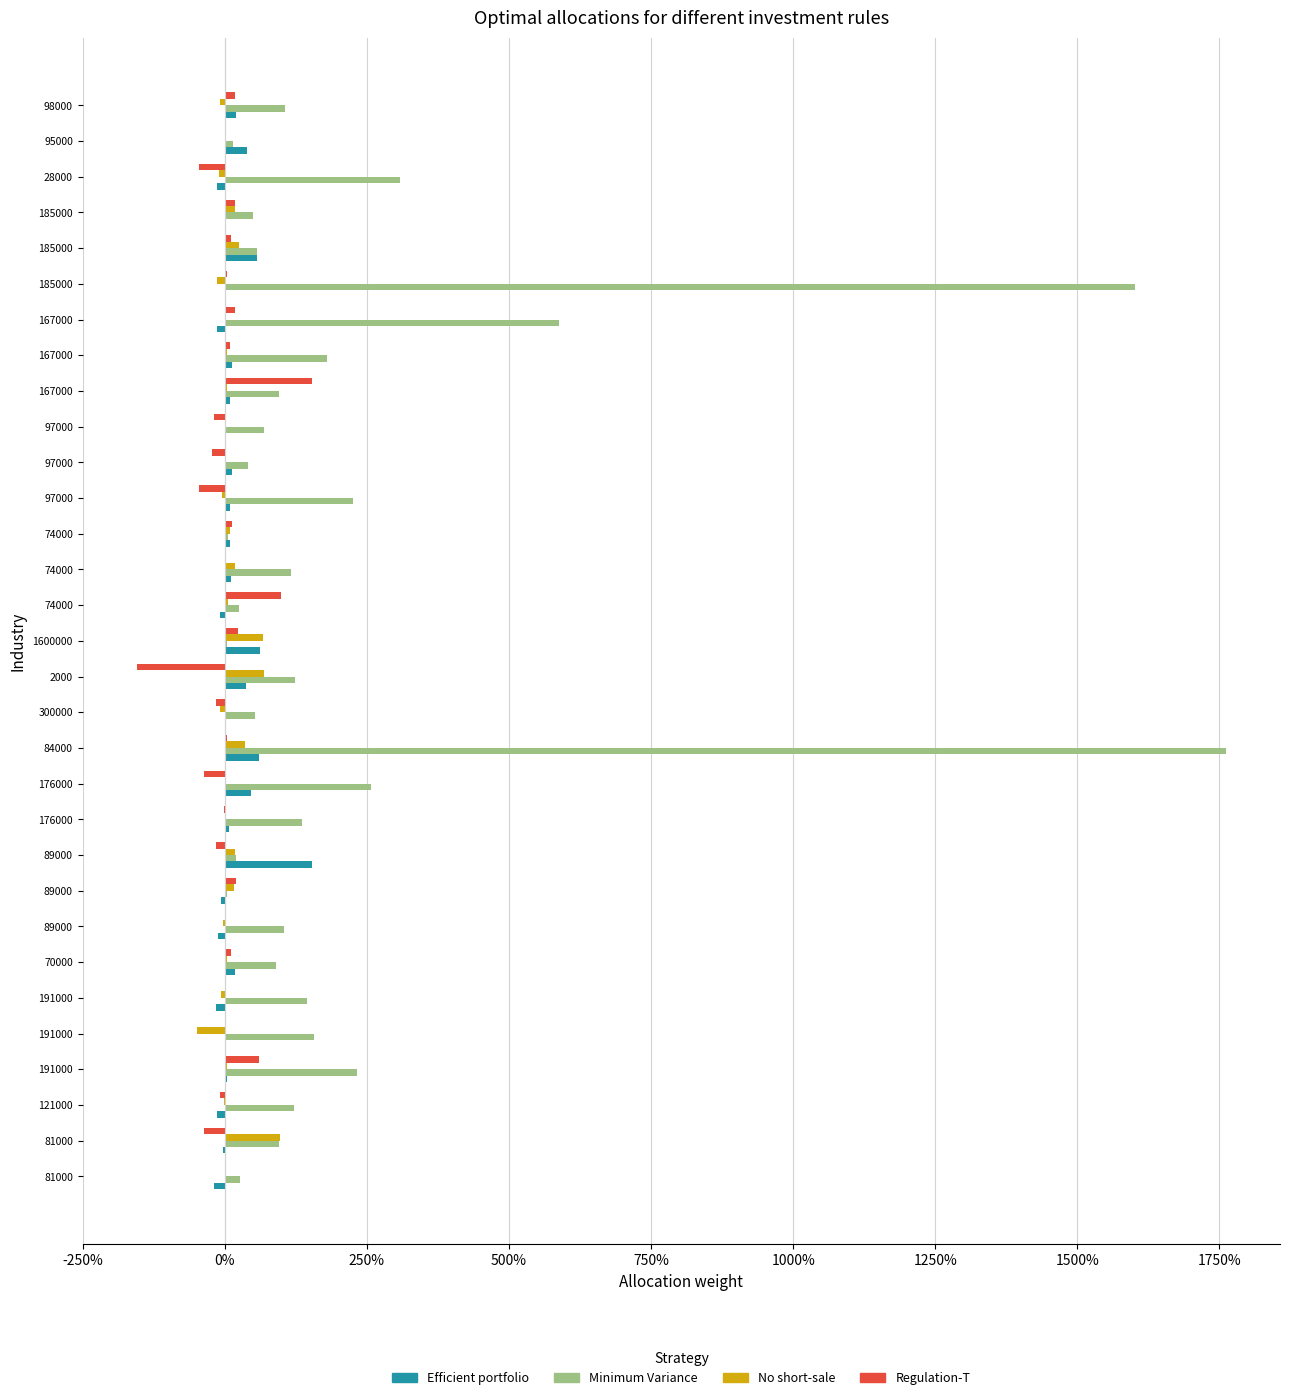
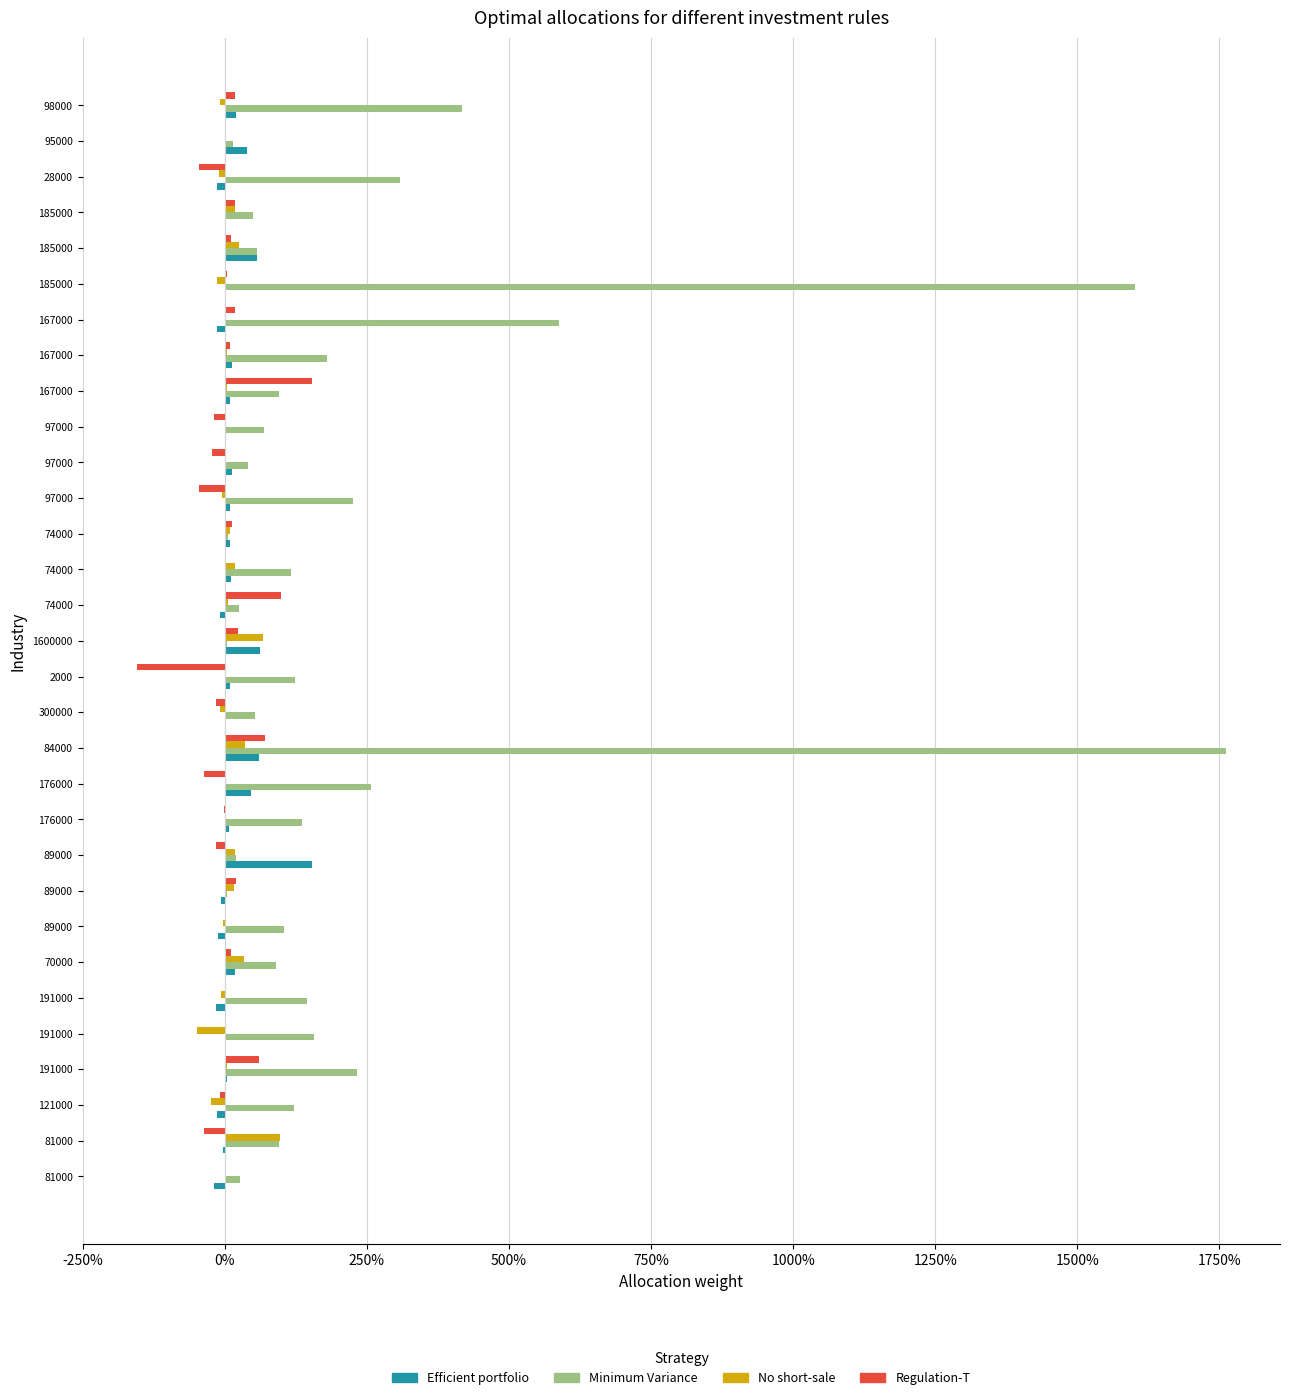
Minimum Variance, 98000: 110% -> 420%
No short-sale, 2000: 70% -> 0%
Efficient portfolio, 2000: 40% -> 10%
Regulation-T, 84000: 0% -> 70%
No short-sale, 70000: 0% -> 30%
No short-sale, 121000: 0% -> -20%
